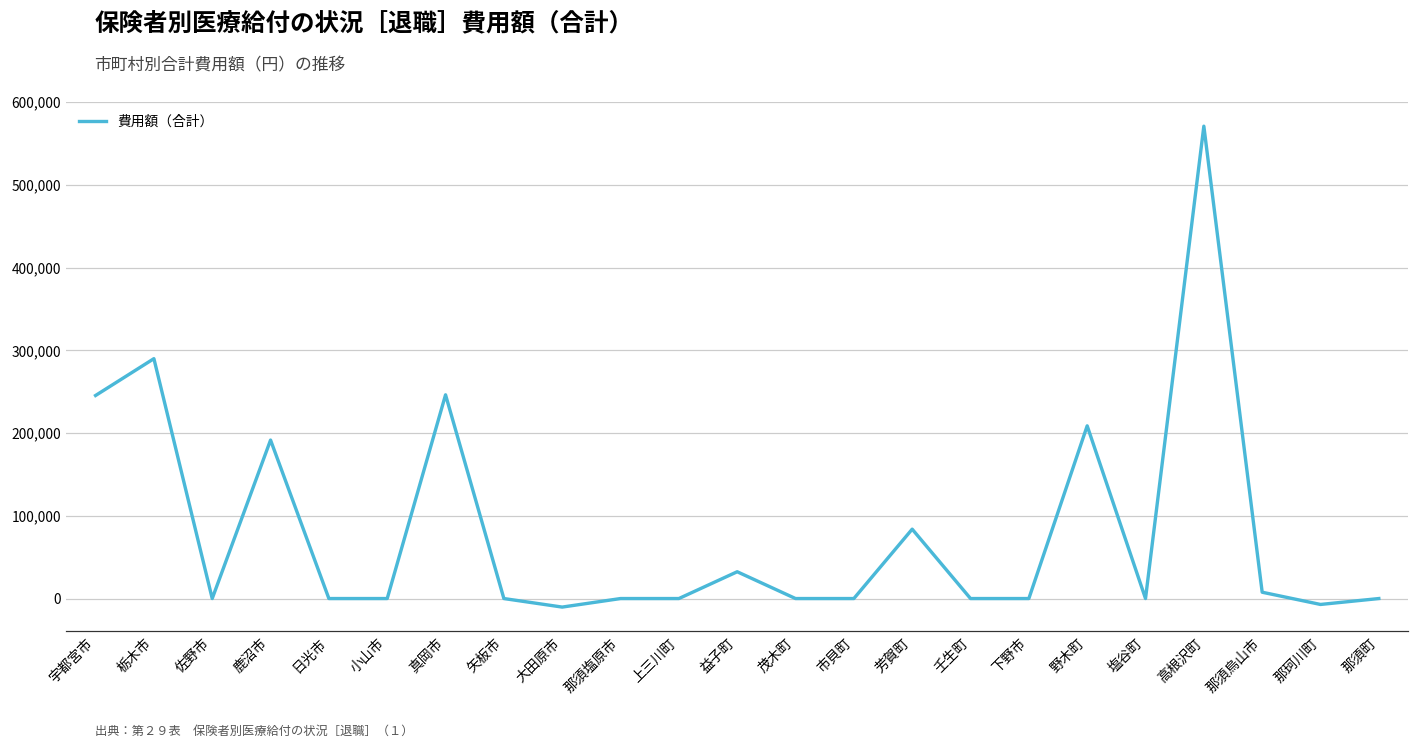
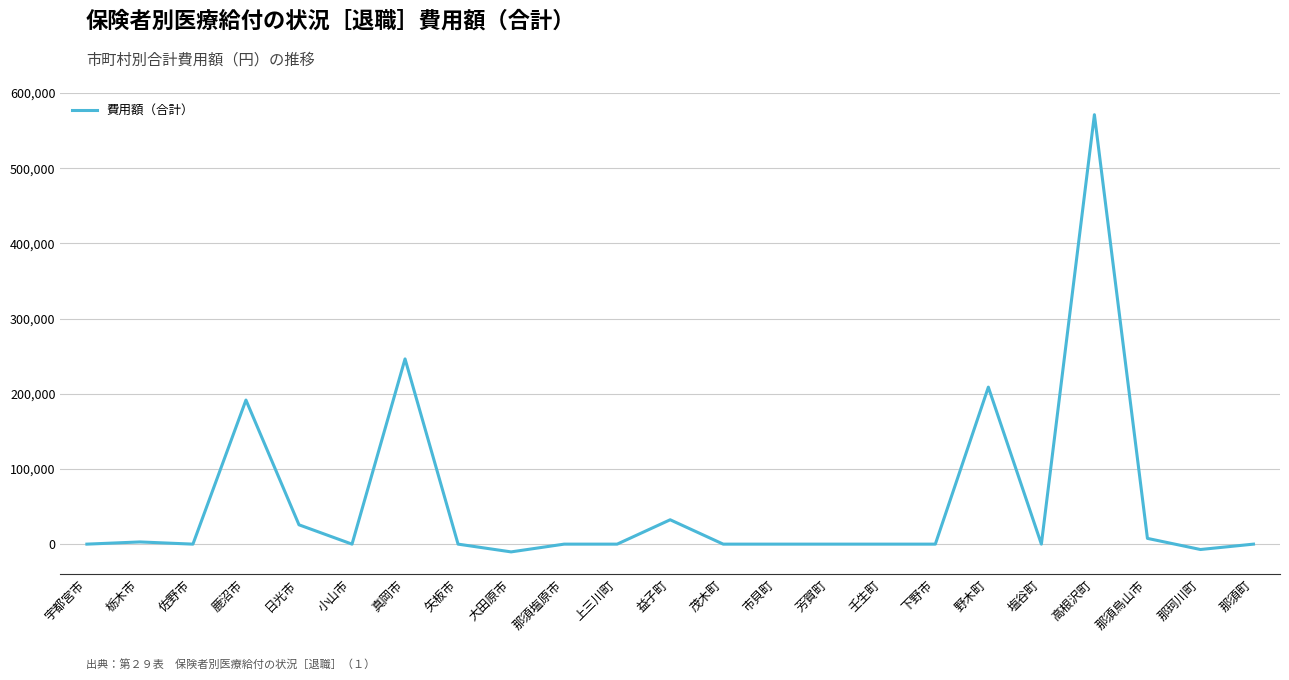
宇都宮市: 250,000 -> 0
栃木市: 290,000 -> 0
日光市: 0 -> 30,000
芳賀町: 80,000 -> 0
